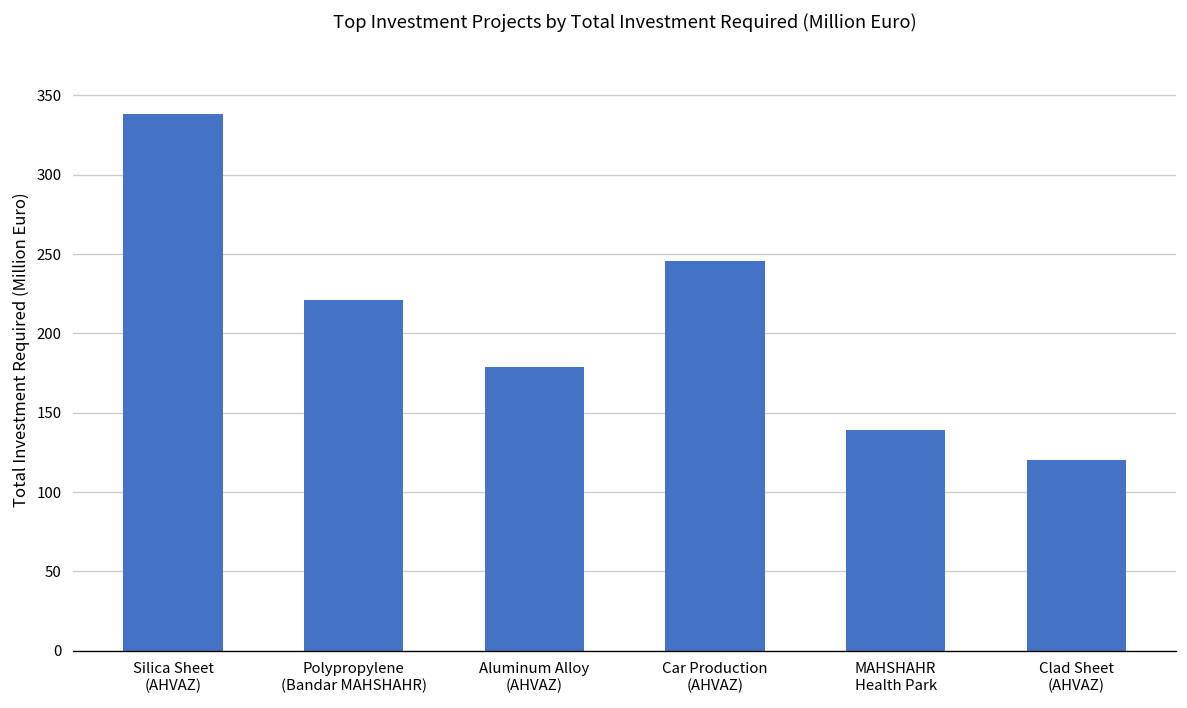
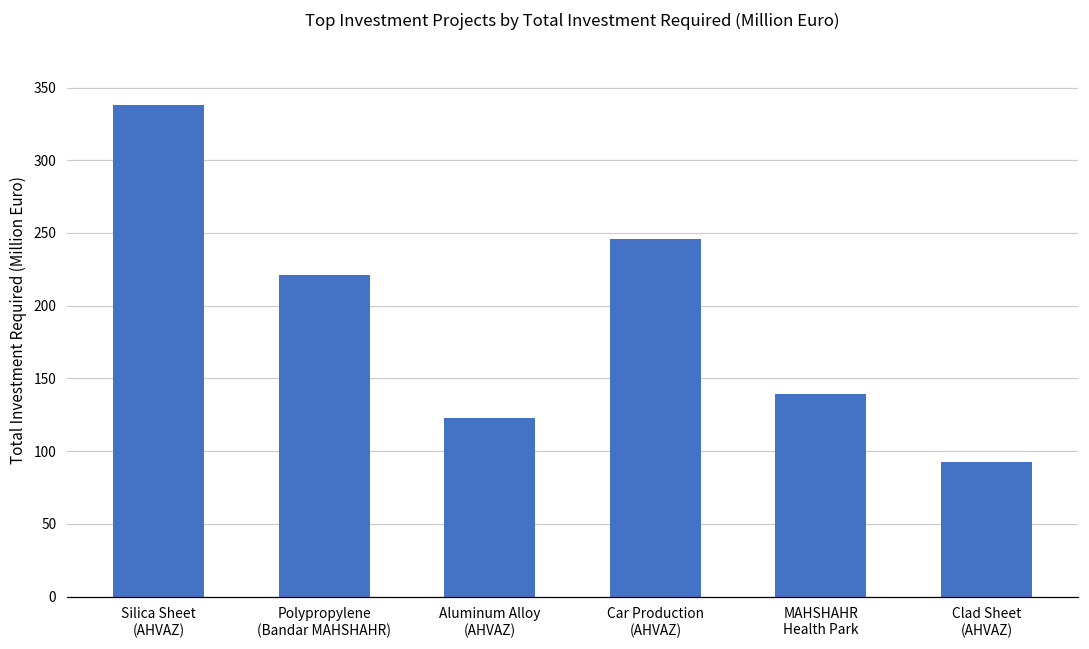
Aluminum Alloy (AHVAZ): 179 -> 123
Clad Sheet (AHVAZ): 120 -> 93
